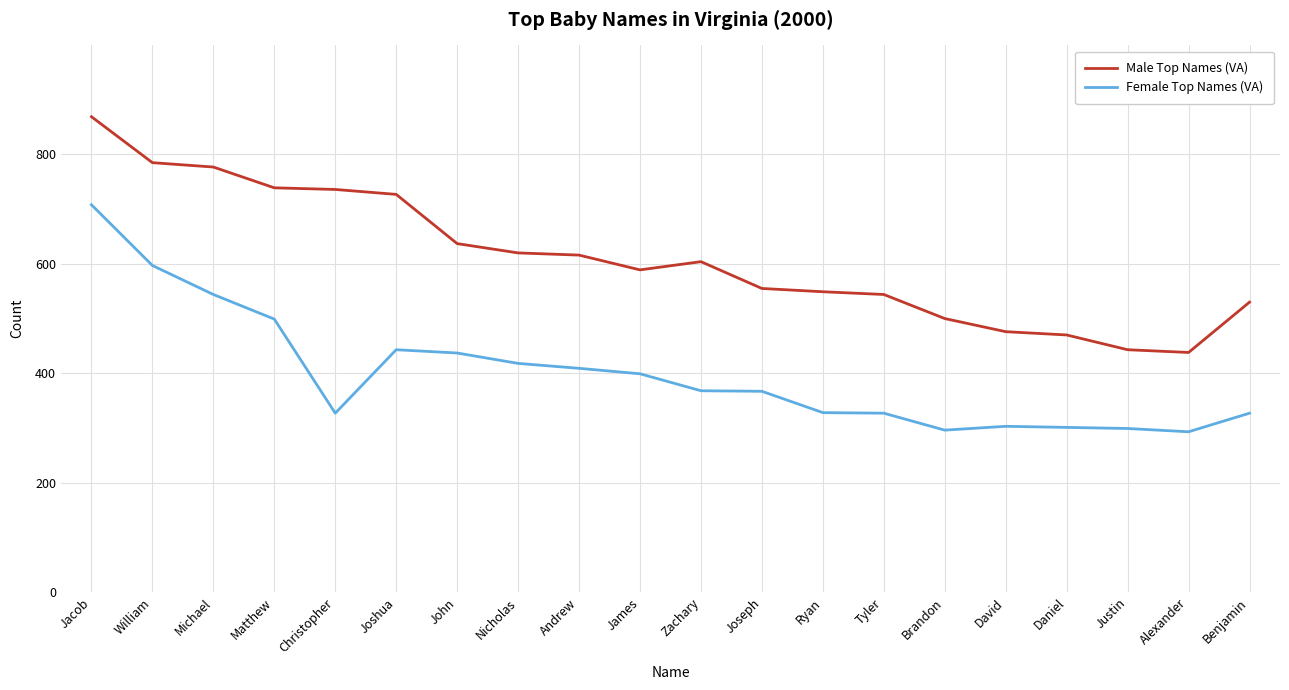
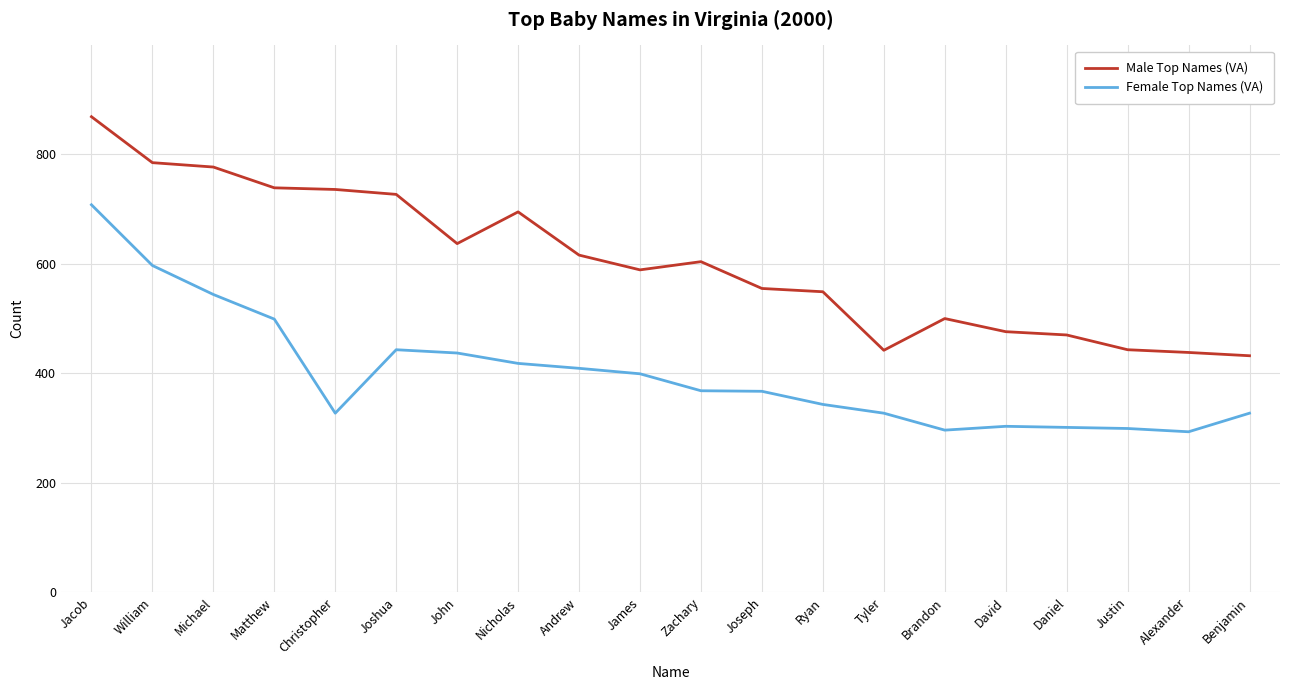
Male Top Names (VA), Nicholas: 620 -> 700
Female Top Names (VA), Ryan: 330 -> 340
Male Top Names (VA), Tyler: 540 -> 440
Male Top Names (VA), Benjamin: 530 -> 430
